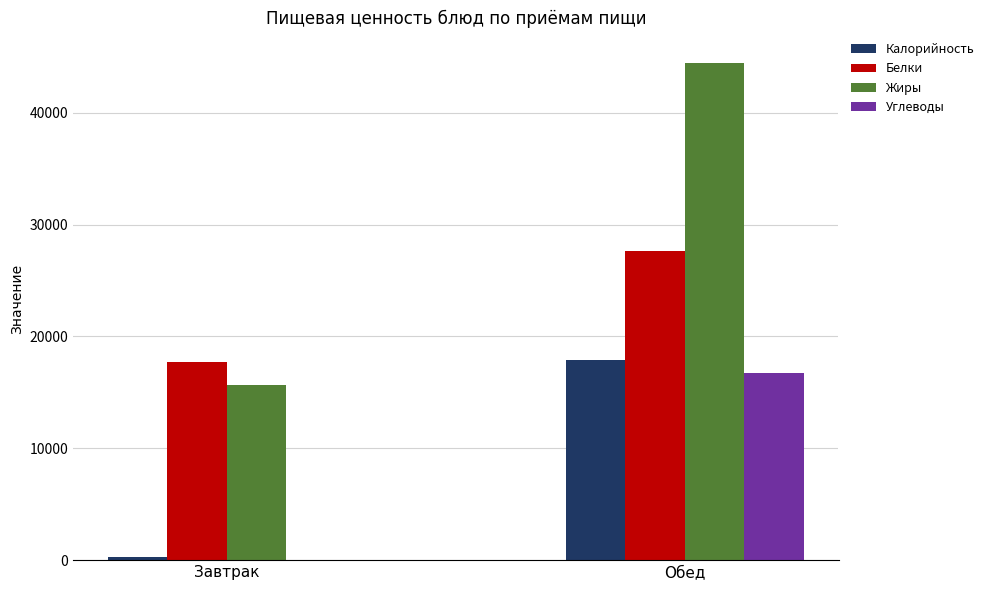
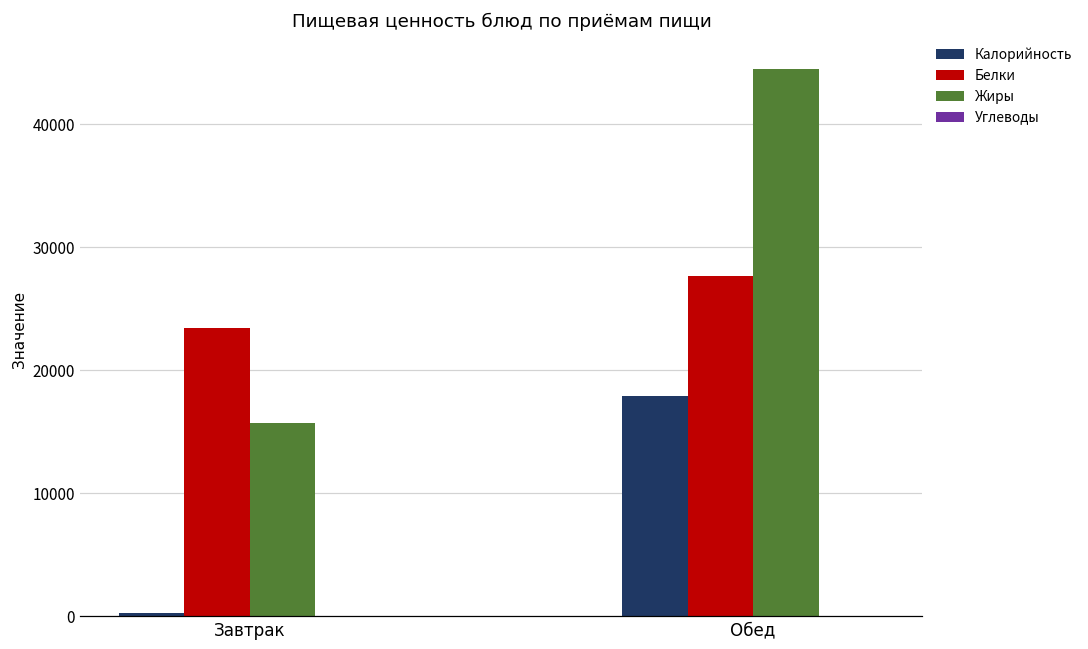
Белки, Завтрак: 17700 -> 23400
Углеводы, Обед: 16800 -> 0
